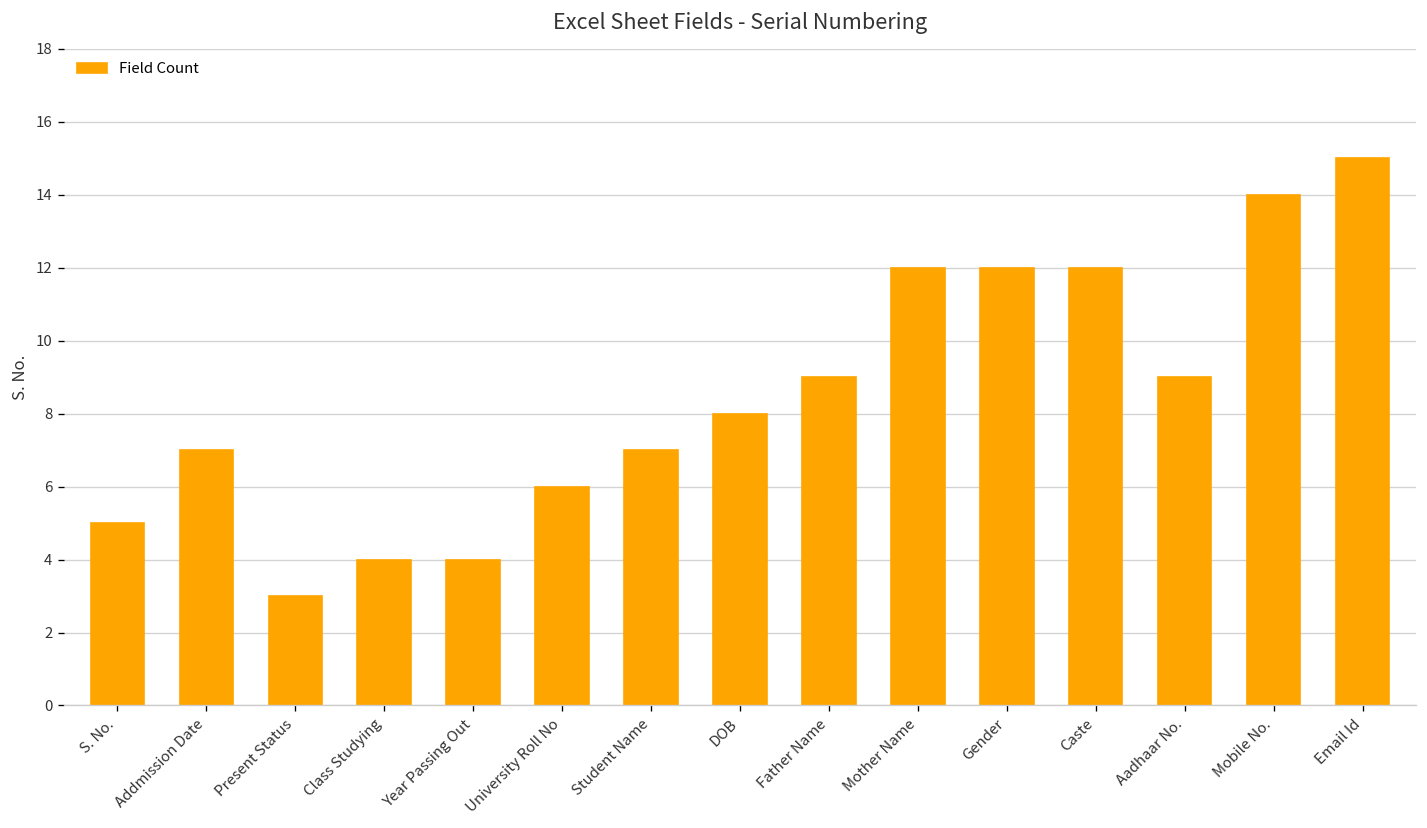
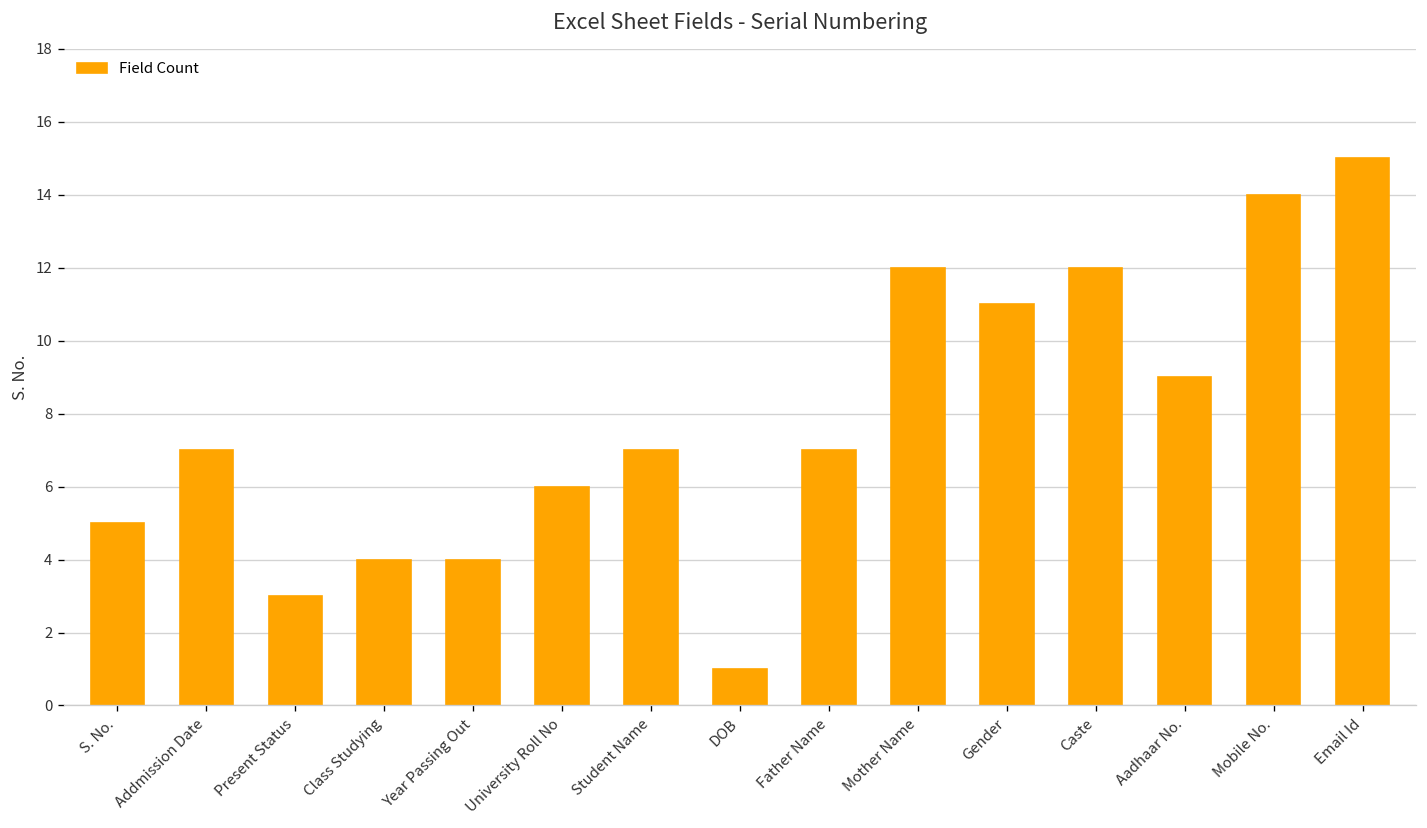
DOB: 8 -> 1
Father Name: 9 -> 7
Gender: 12 -> 11
